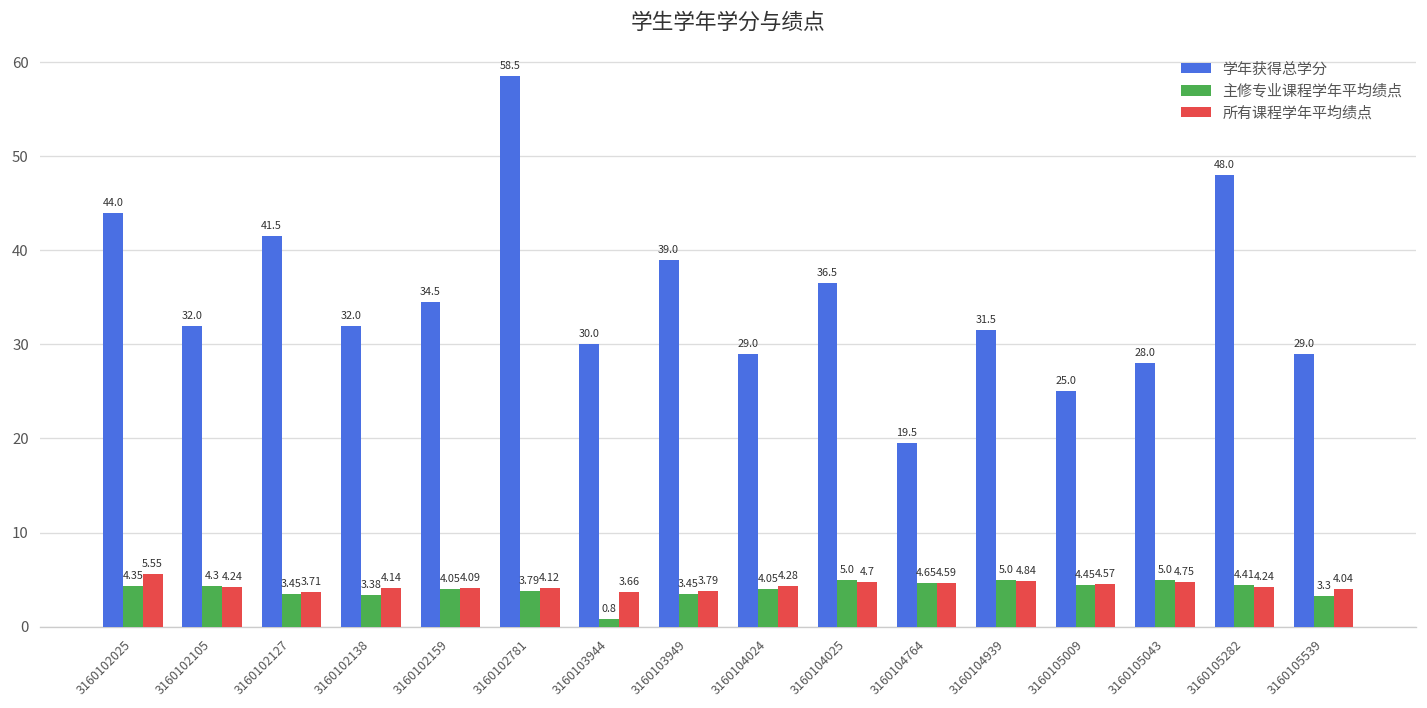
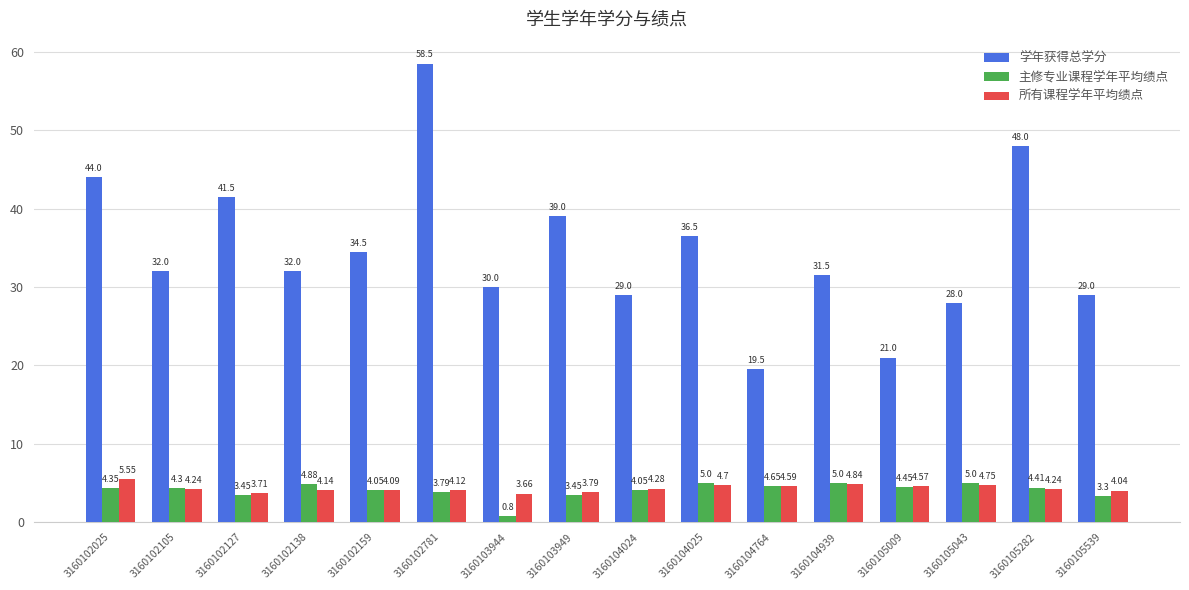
主修专业课程学年平均绩点, 3160102138: 3.38 -> 4.88
学年获得总学分, 3160105009: 25.0 -> 21.0
